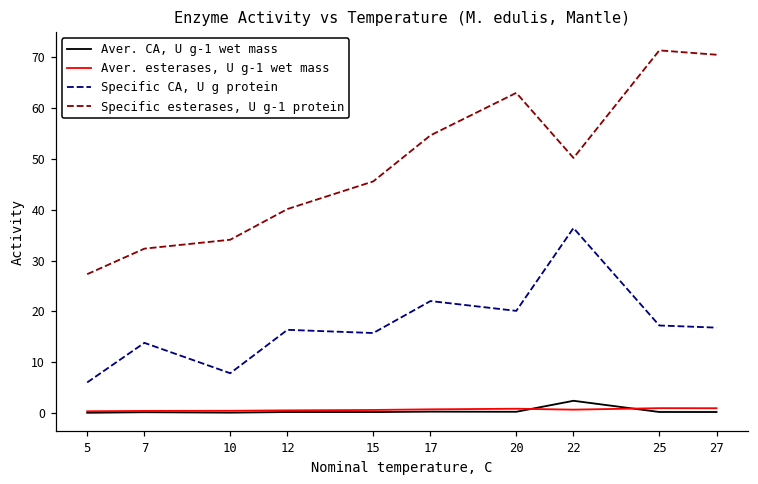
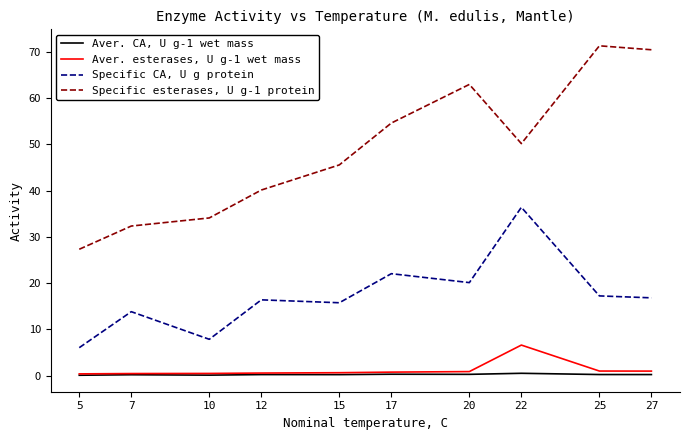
Aver. CA, U g-1 wet mass, 22: 2 -> 1
Aver. esterases, U g-1 wet mass, 22: 1 -> 7
